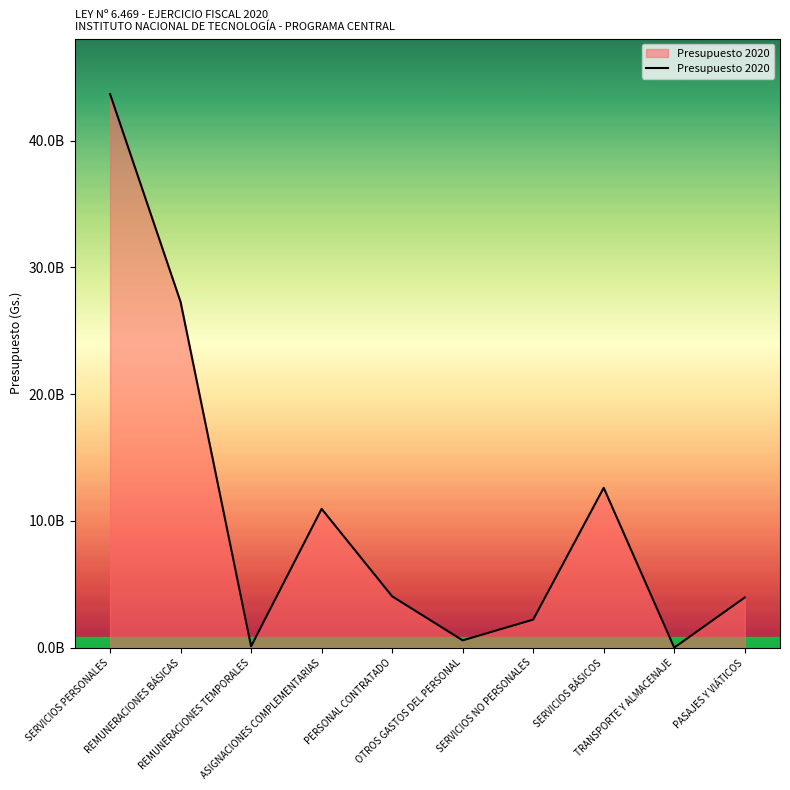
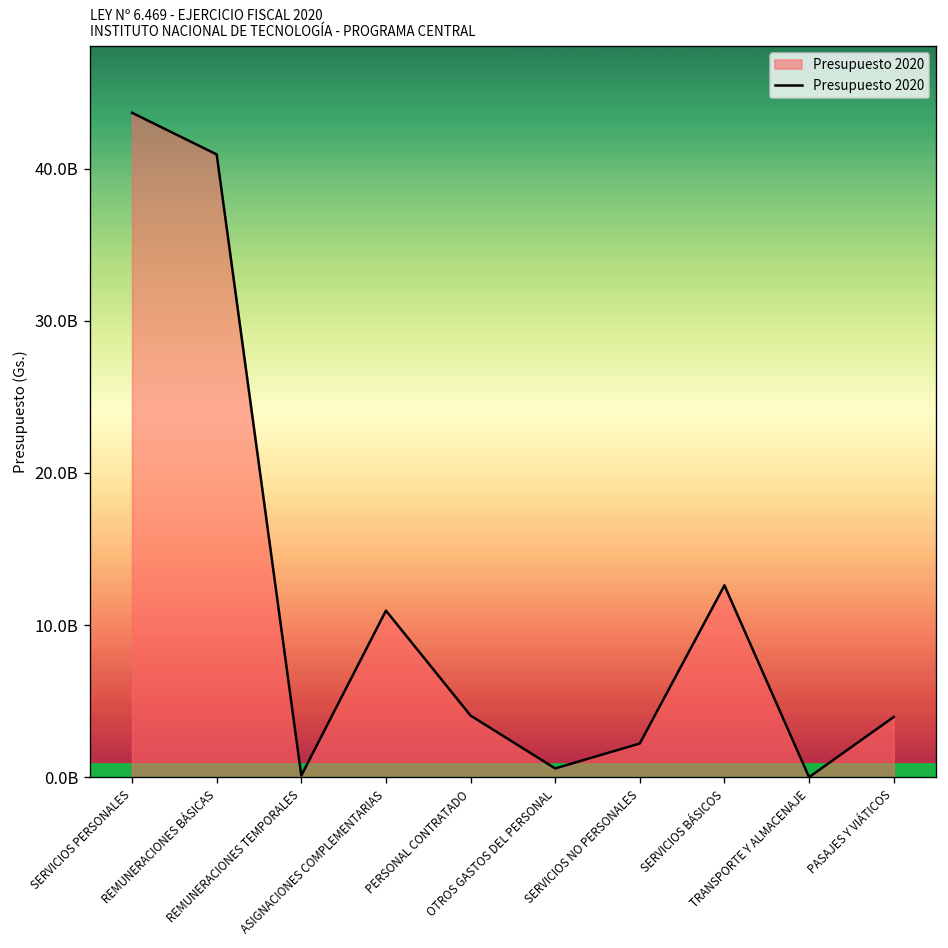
REMUNERACIONES BÁSICAS: 27300000000 -> 40900000000
